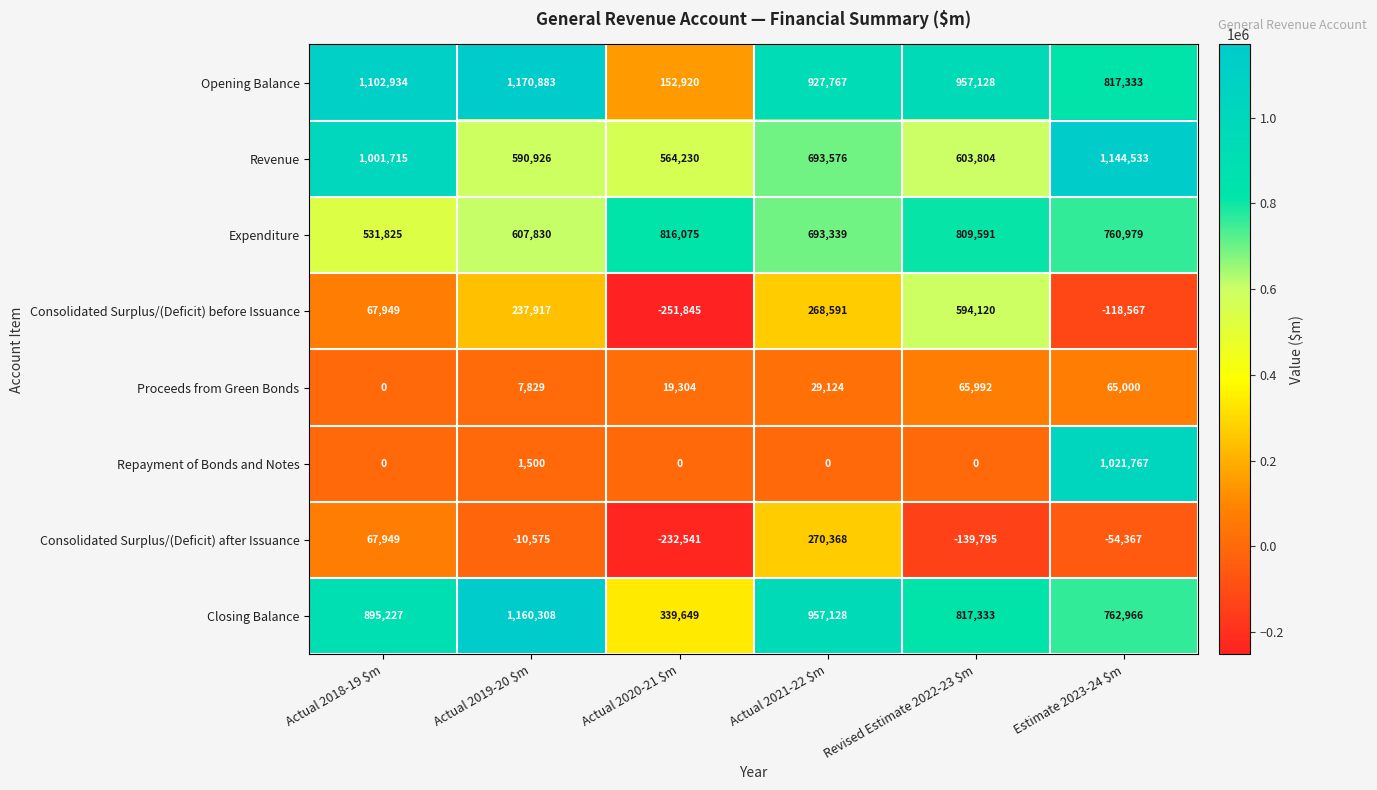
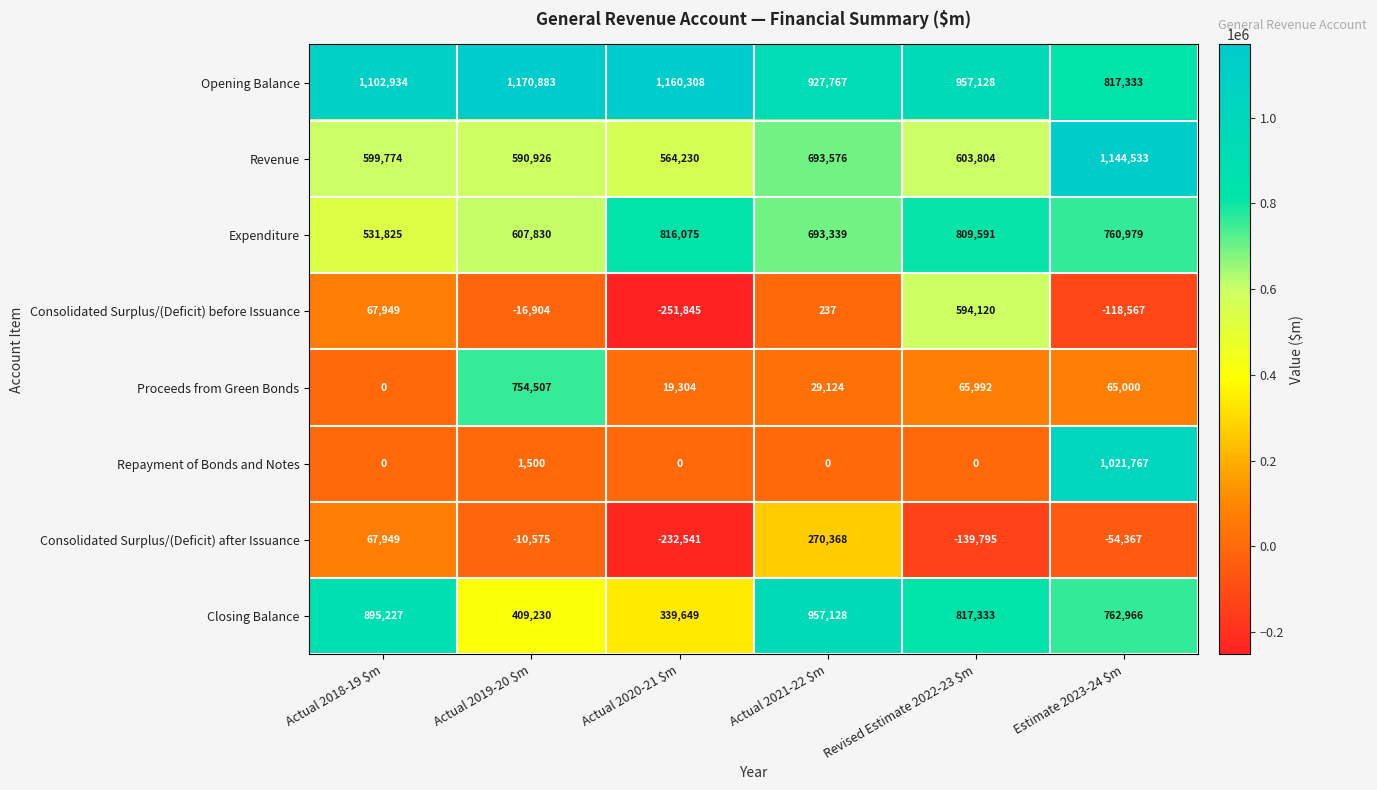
Opening Balance, Actual 2020-21 $m: 152,920 -> 1,160,308
Revenue, Actual 2018-19 $m: 1,001,715 -> 599,774
Consolidated Surplus/(Deficit) before Issuance, Actual 2019-20 $m: 237,917 -> -16,904
Consolidated Surplus/(Deficit) before Issuance, Actual 2021-22 $m: 268,591 -> 237
Proceeds from Green Bonds, Actual 2019-20 $m: 7,829 -> 754,507
Closing Balance, Actual 2019-20 $m: 1,160,308 -> 409,230
